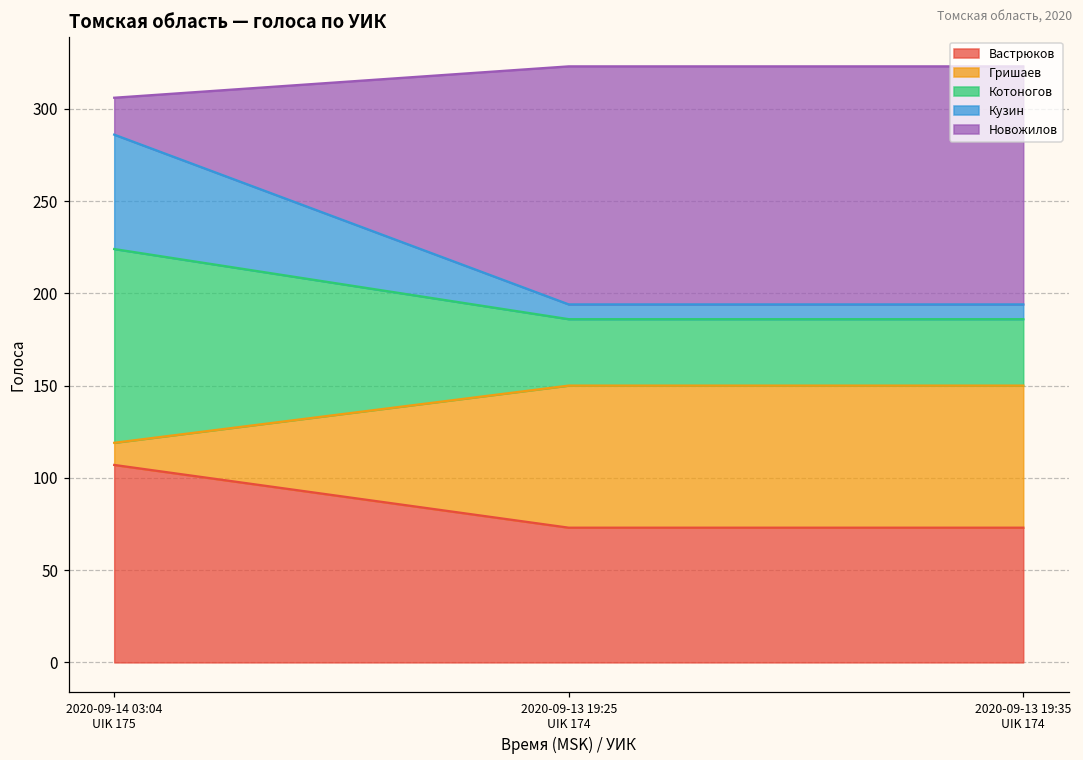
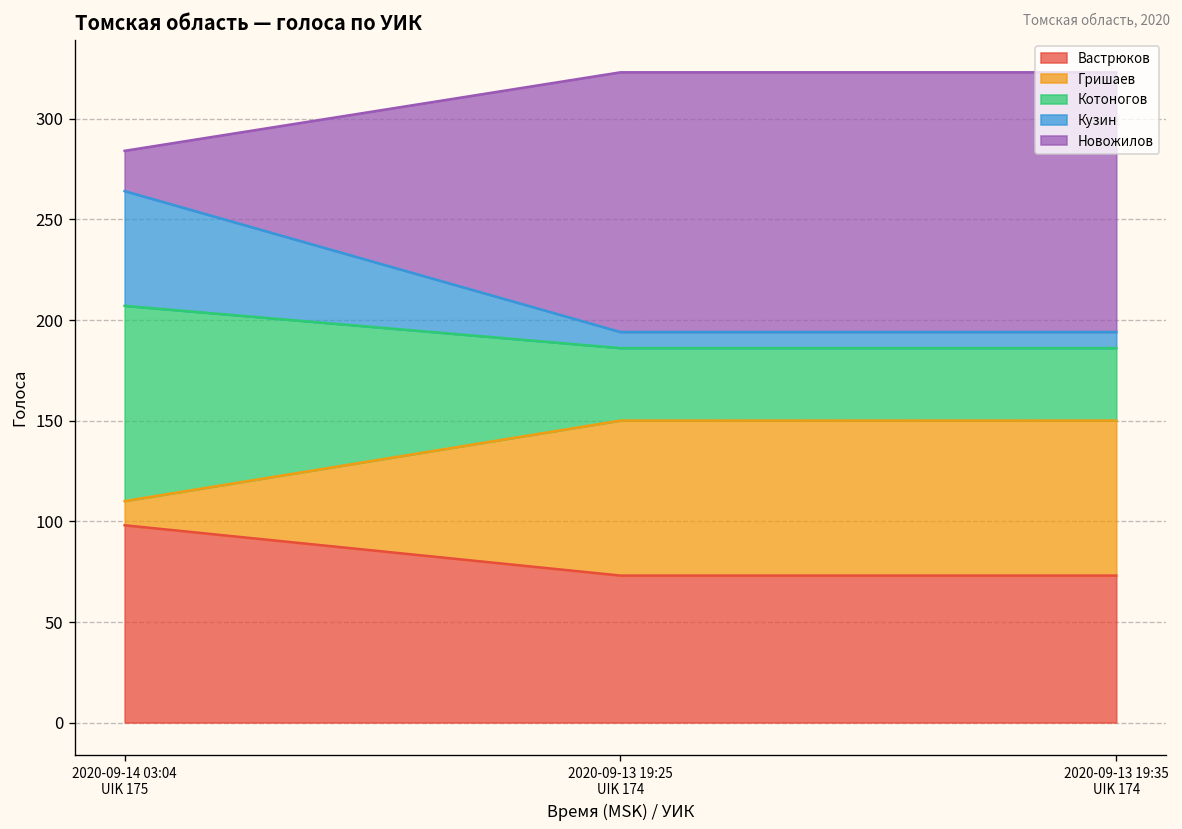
Вастрюков, 2020-09-14 03:04 UIK 175: 107 -> 98
Котоногов, 2020-09-14 03:04 UIK 175: 105 -> 97
Кузин, 2020-09-14 03:04 UIK 175: 62 -> 57
